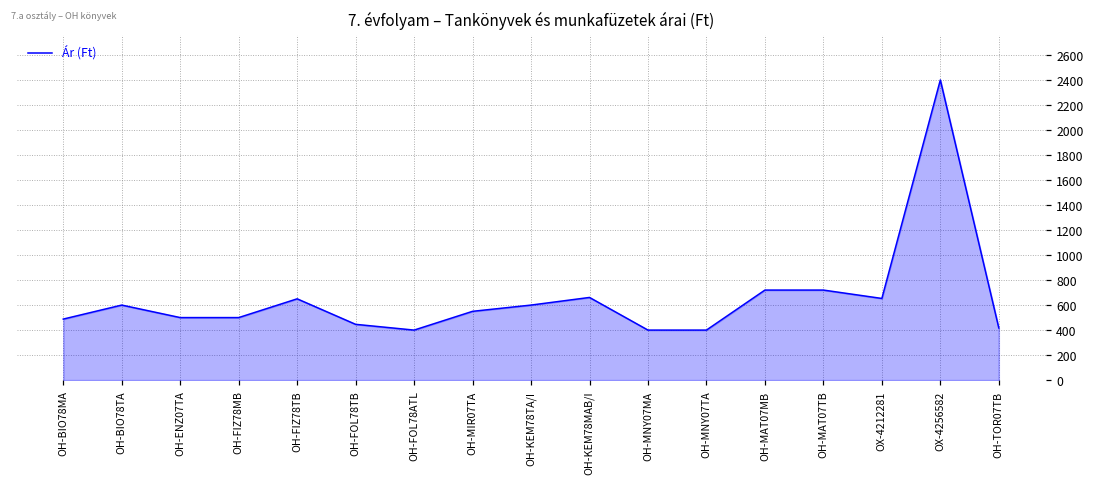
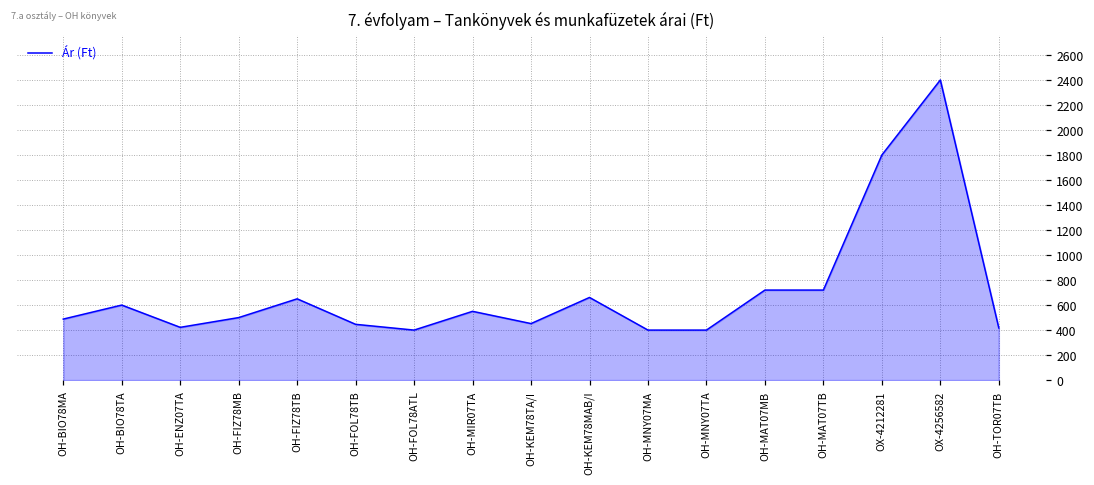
OH-ENZ07TA: 500 -> 420
OH-KEM78TA/I: 600 -> 450
OX-4212281: 650 -> 1800
